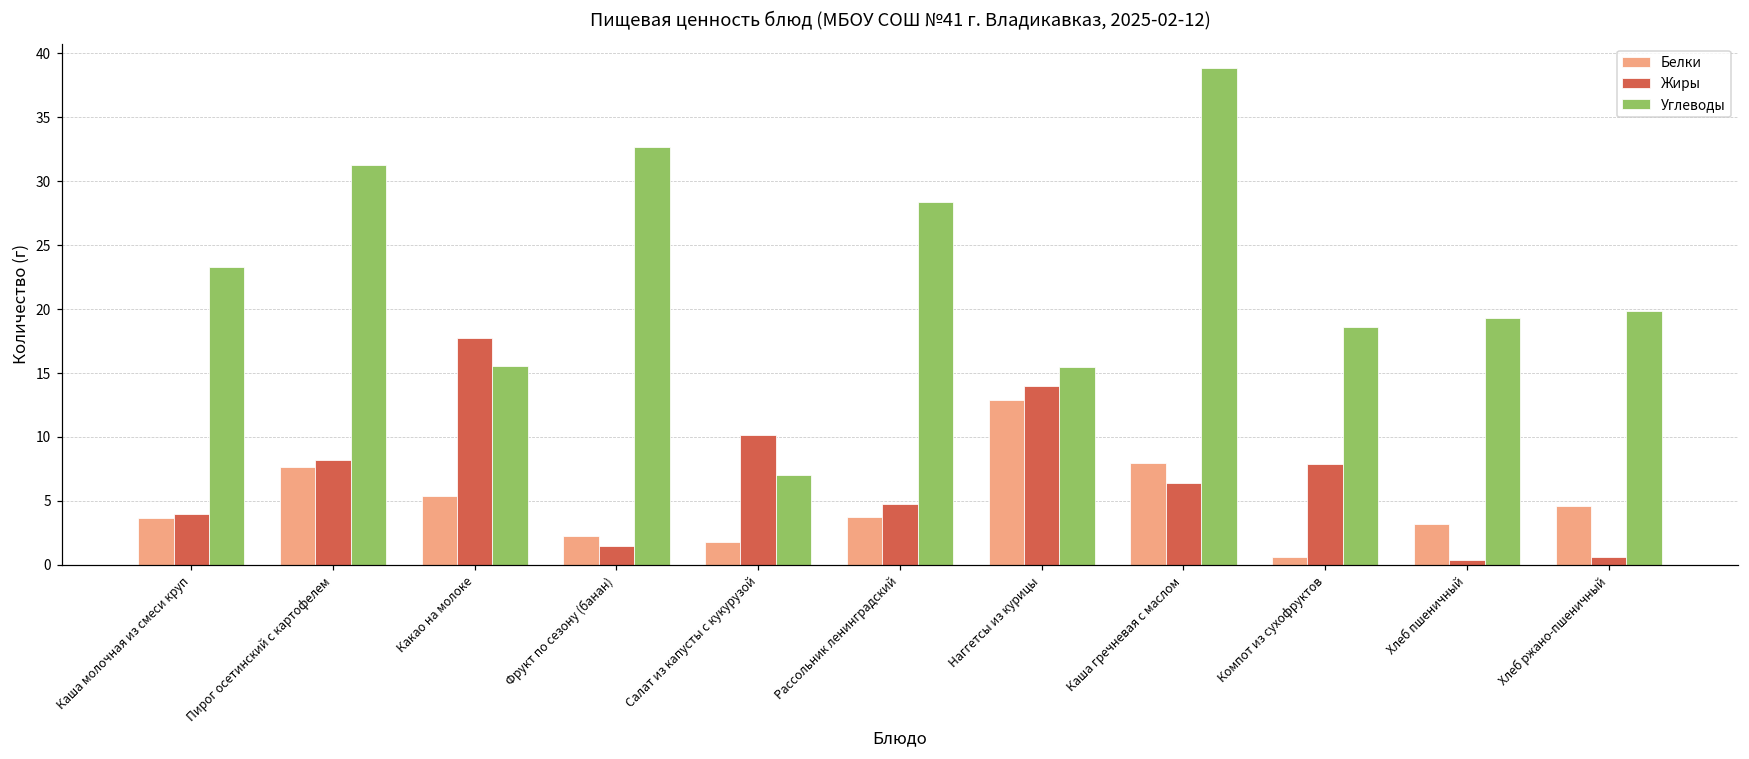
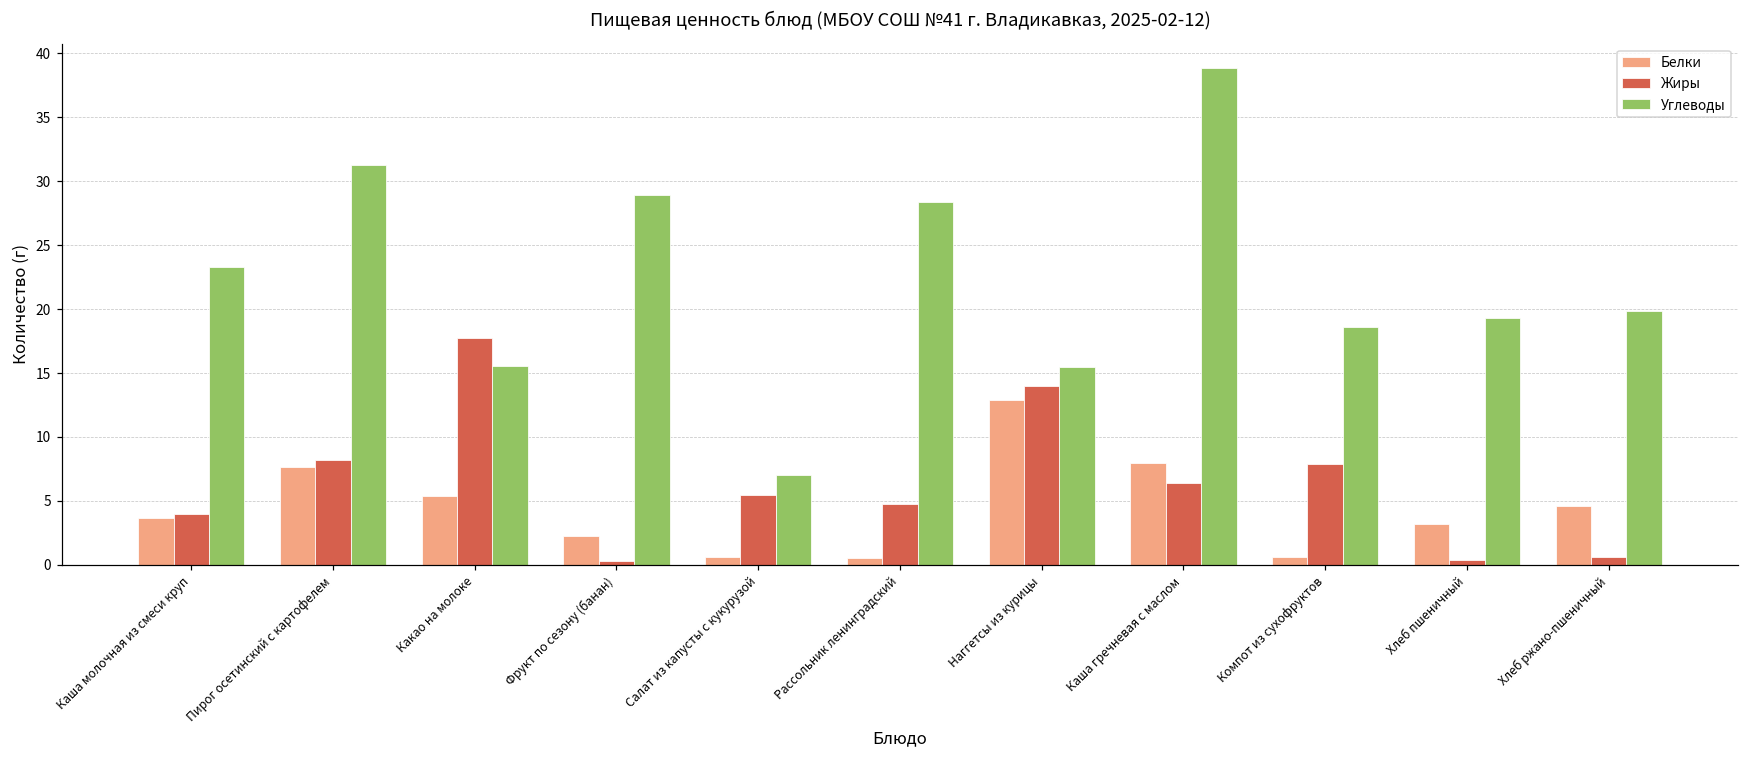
Жиры, Фрукт по сезону (банан): 1.5 -> 0.3
Углеводы, Фрукт по сезону (банан): 32.7 -> 28.9
Белки, Салат из капусты с кукурузой: 1.8 -> 0.6
Жиры, Салат из капусты с кукурузой: 10.2 -> 5.5
Белки, Рассольник ленинградский: 3.7 -> 0.6
